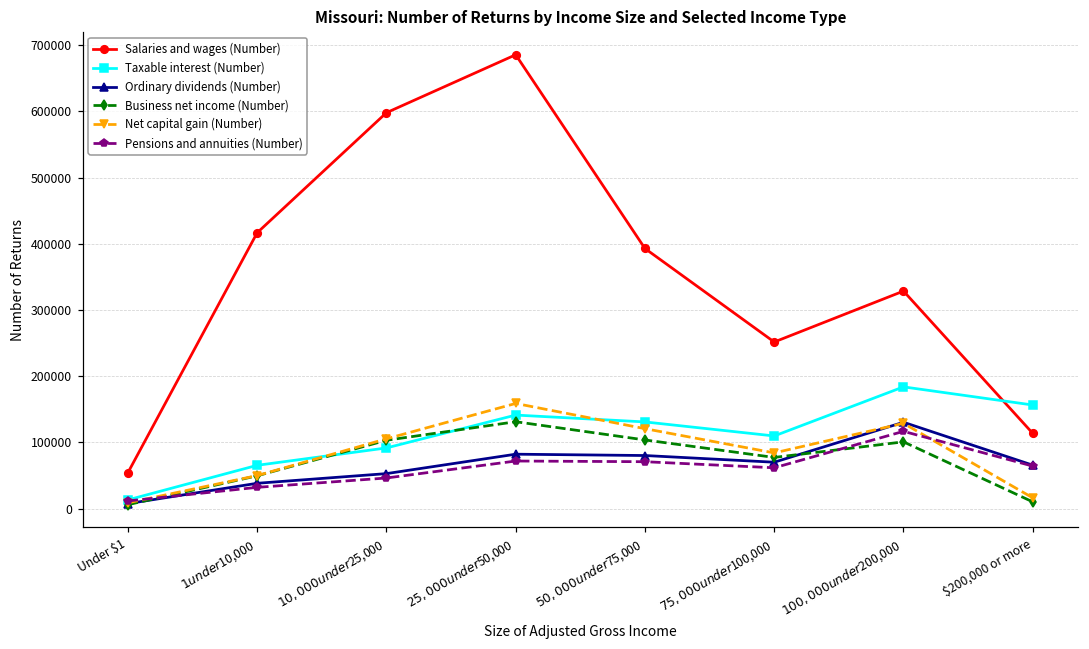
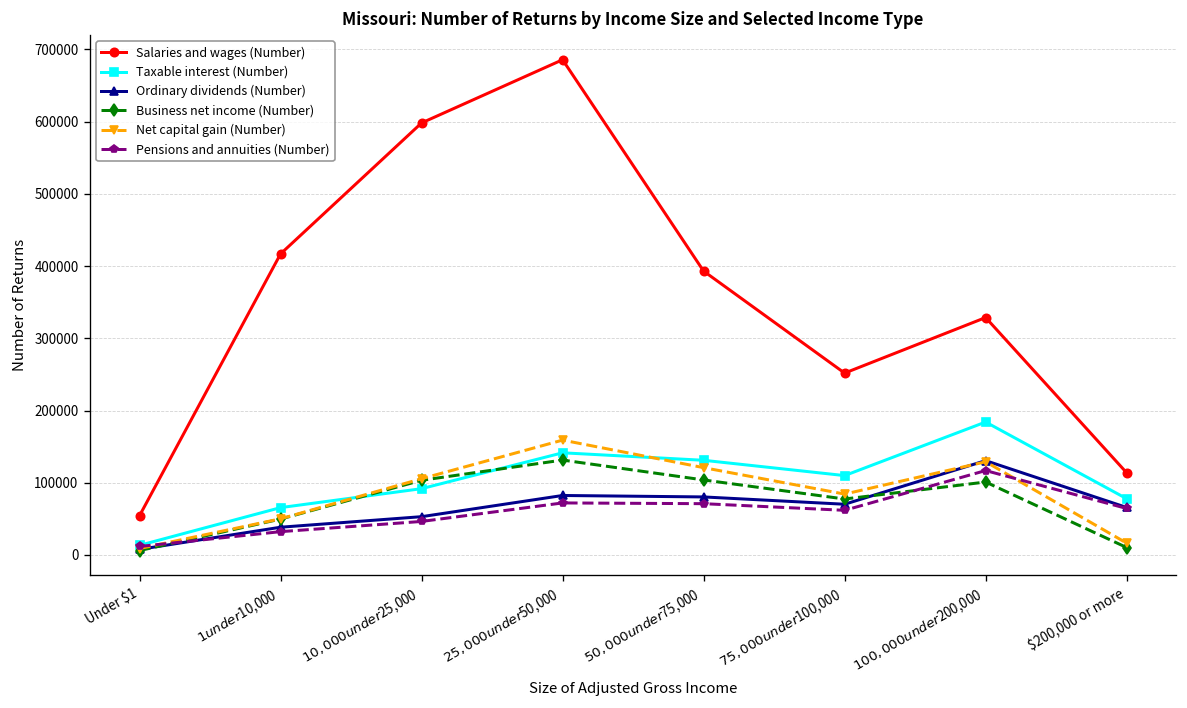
Taxable interest (Number), $200,000 or more: 160000 -> 80000
